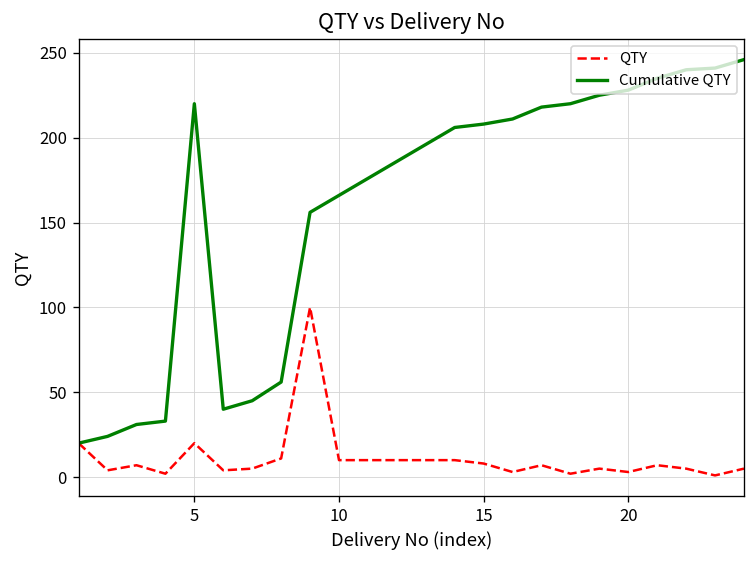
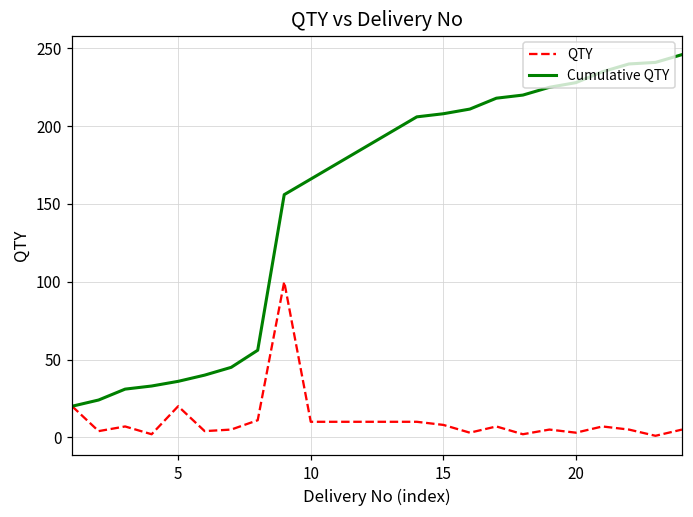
Cumulative QTY, 5: 220 -> 36
